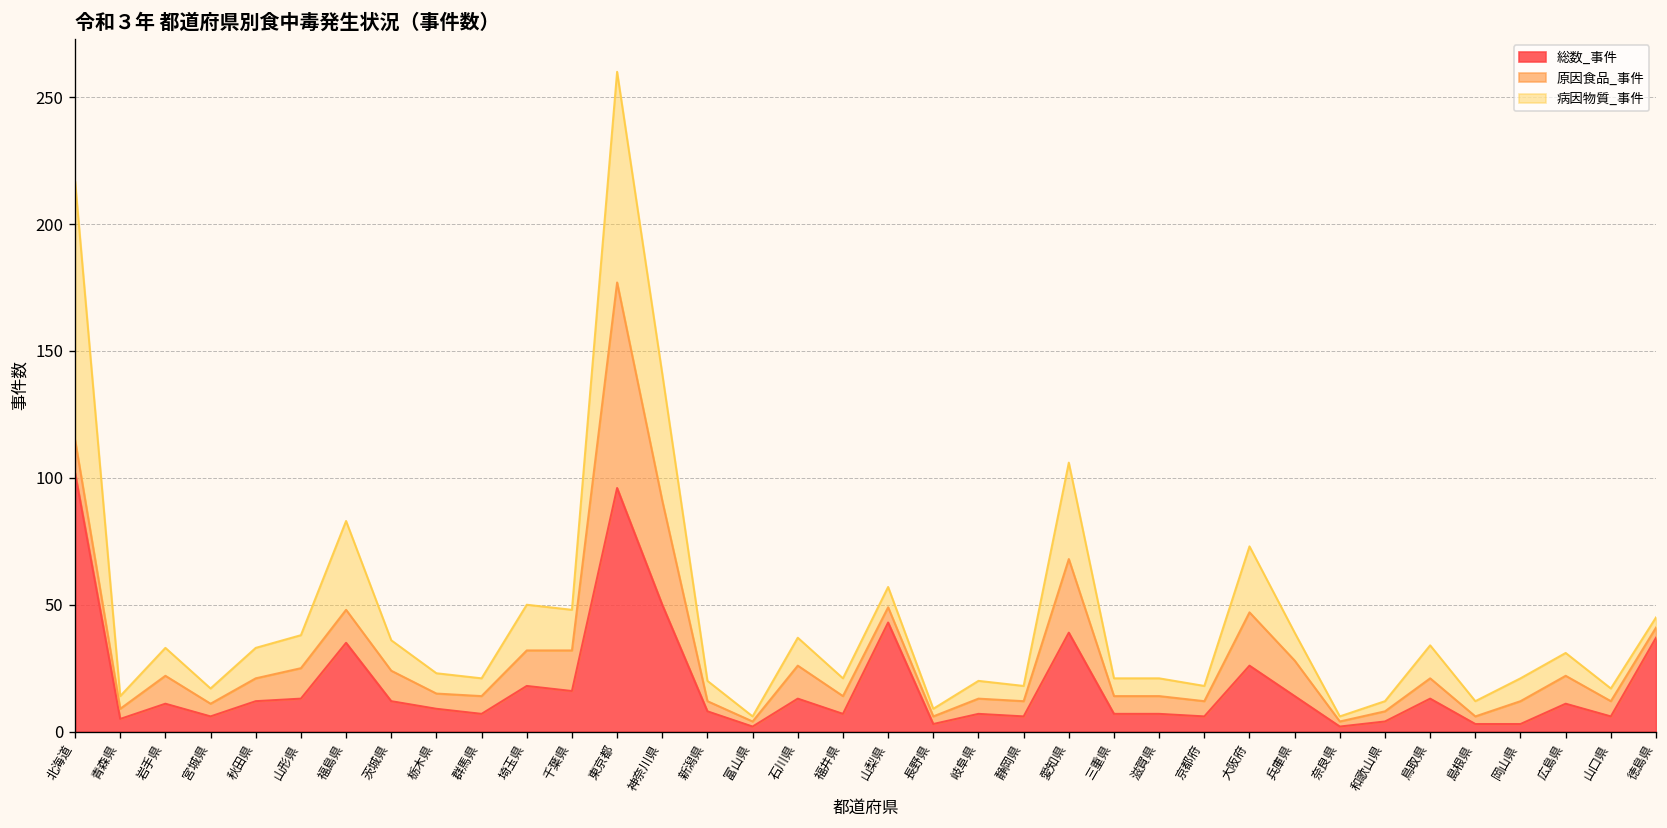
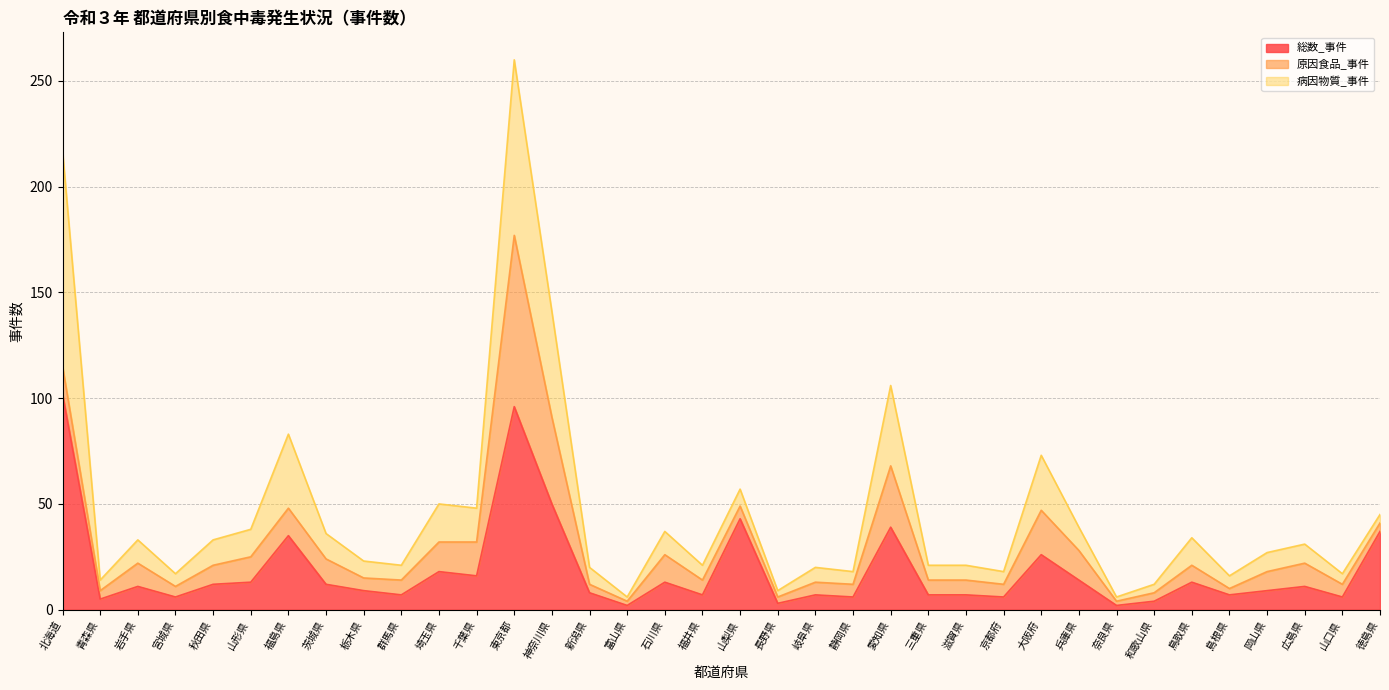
総数_事件, 島根県: 3 -> 7
総数_事件, 岡山県: 3 -> 9
